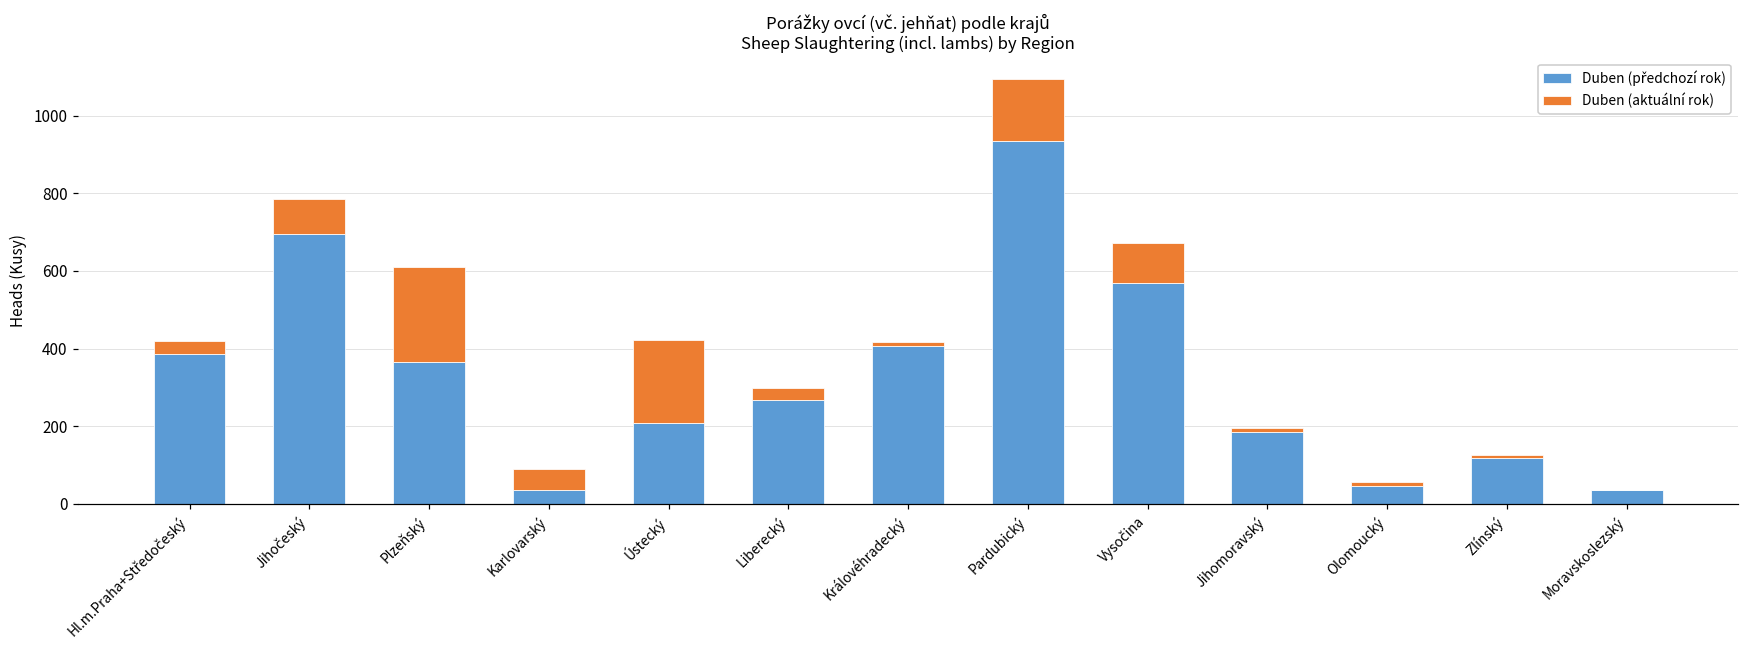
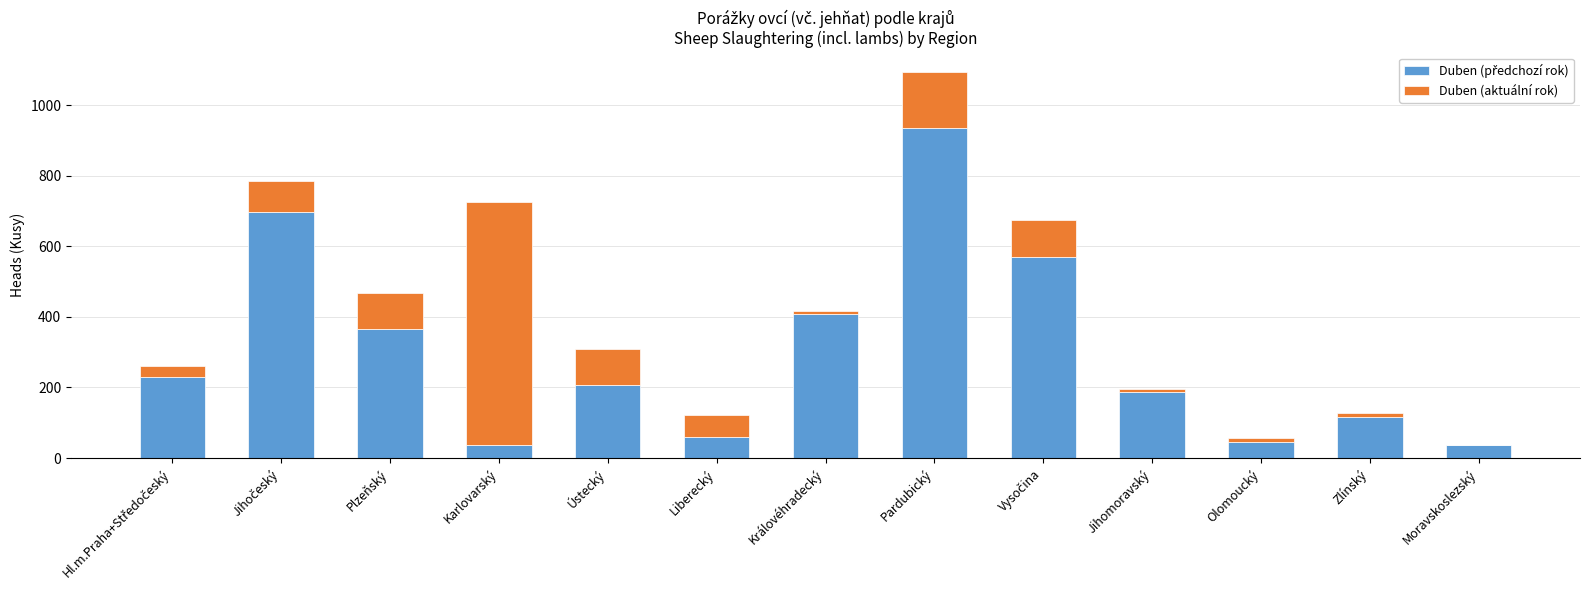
Duben (předchozí rok), Hl.m.Praha+Středočeský: 390 -> 230
Duben (aktuální rok), Plzeňský: 240 -> 100
Duben (aktuální rok), Karlovarský: 50 -> 690
Duben (aktuální rok), Ústecký: 210 -> 100
Duben (předchozí rok), Liberecký: 270 -> 60
Duben (aktuální rok), Liberecký: 30 -> 60
